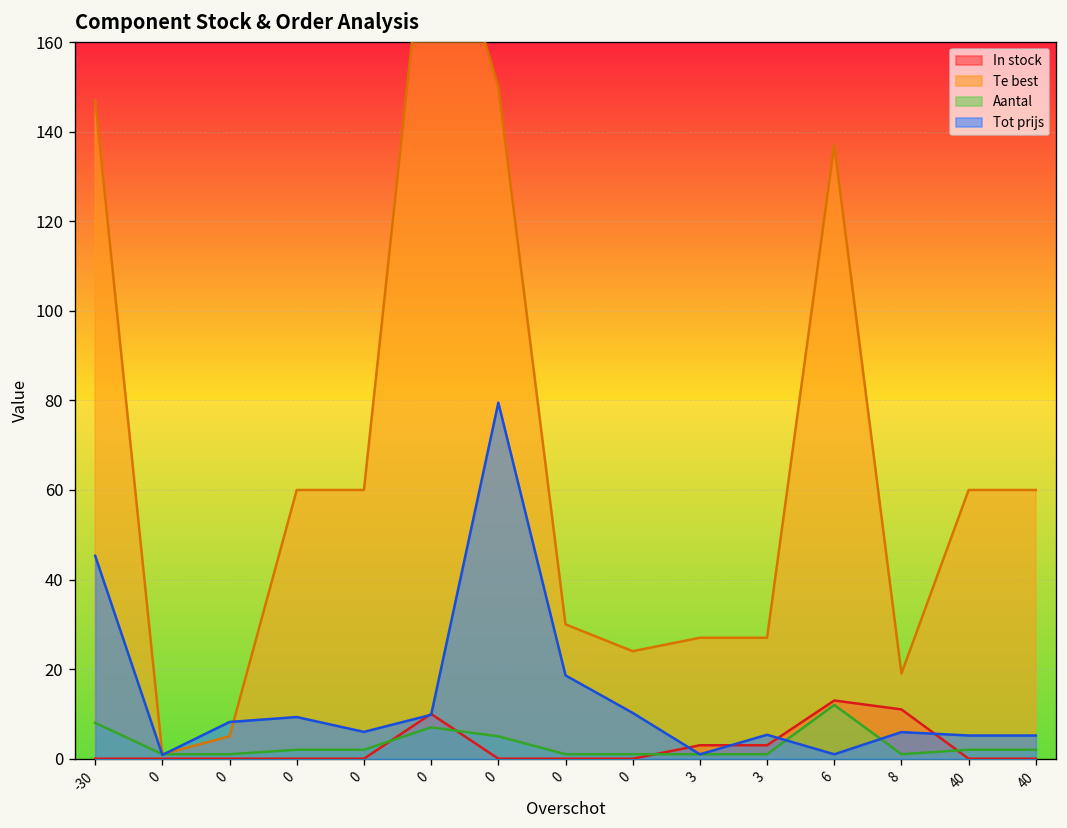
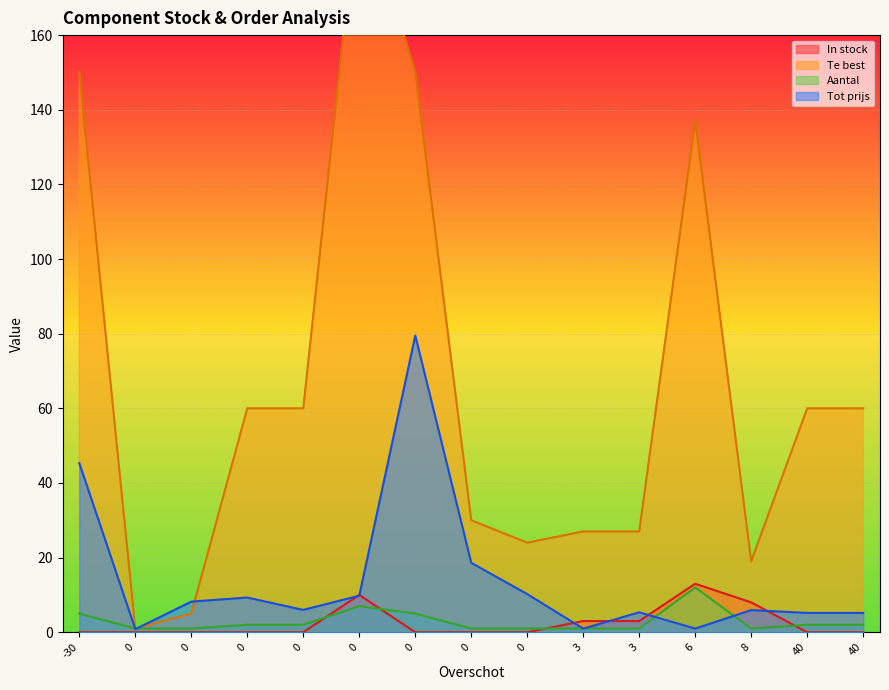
Te best, -30: 147 -> 150
Aantal, -30: 8 -> 5
In stock, 8: 11 -> 8
